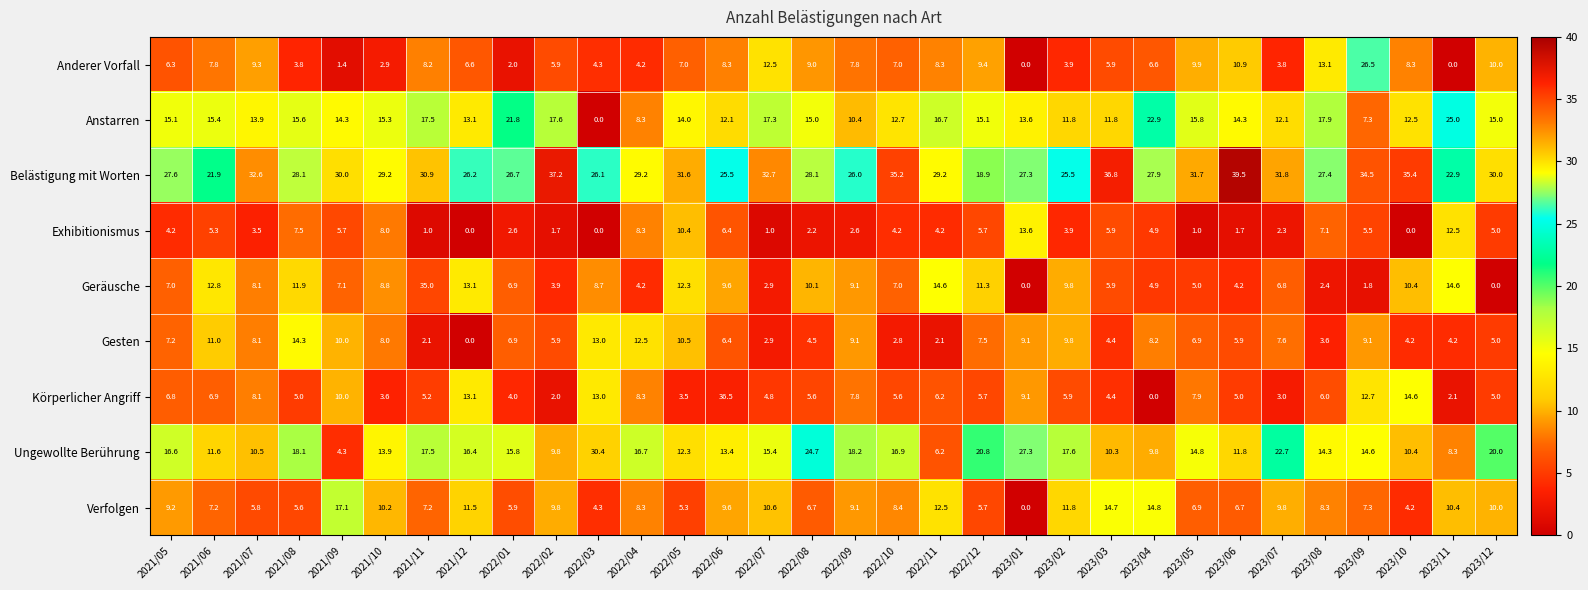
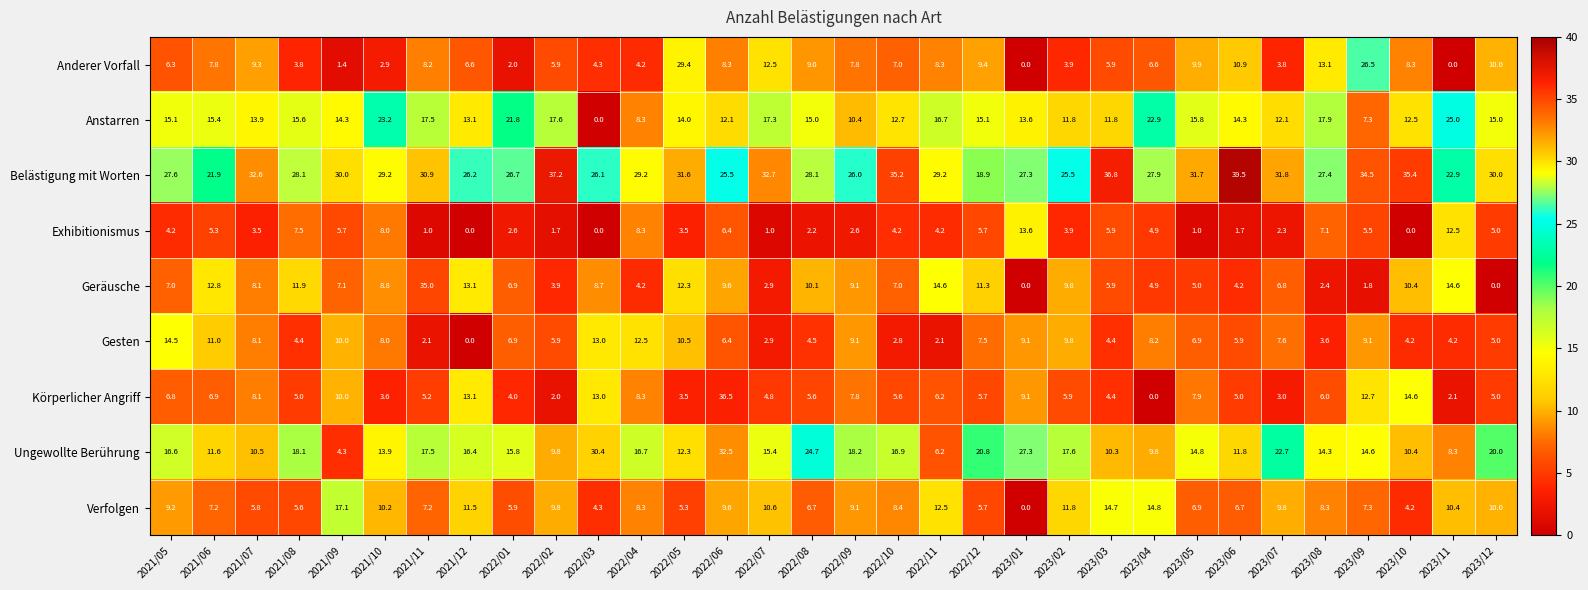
Anderer Vorfall, 2022/05: 7.0 -> 29.4
Anstarren, 2021/10: 15.3 -> 23.2
Exhibitionismus, 2022/05: 10.4 -> 3.5
Gesten, 2021/05: 7.2 -> 14.5
Gesten, 2021/08: 14.3 -> 4.4
Ungewollte Berührung, 2022/06: 13.4 -> 32.5
